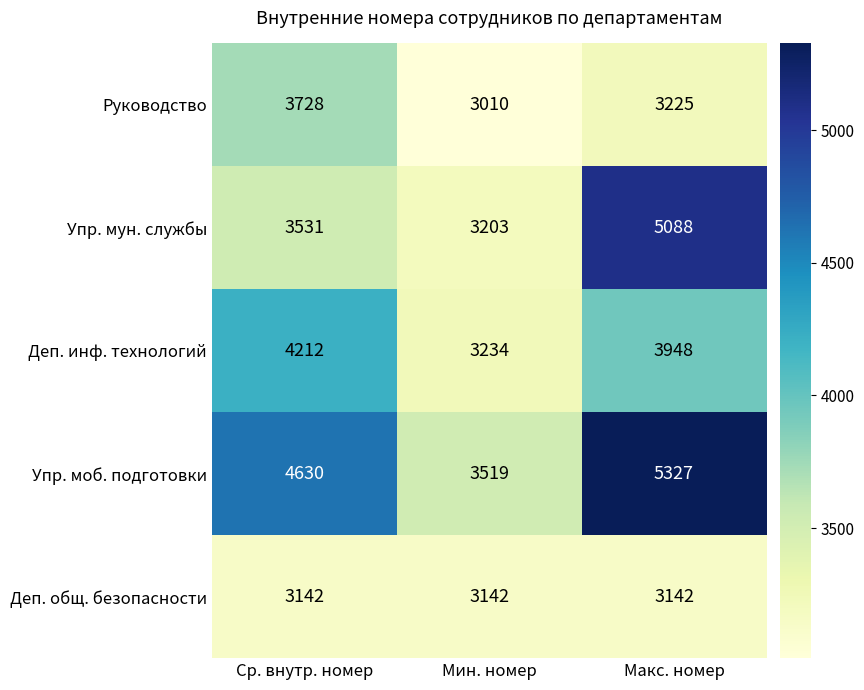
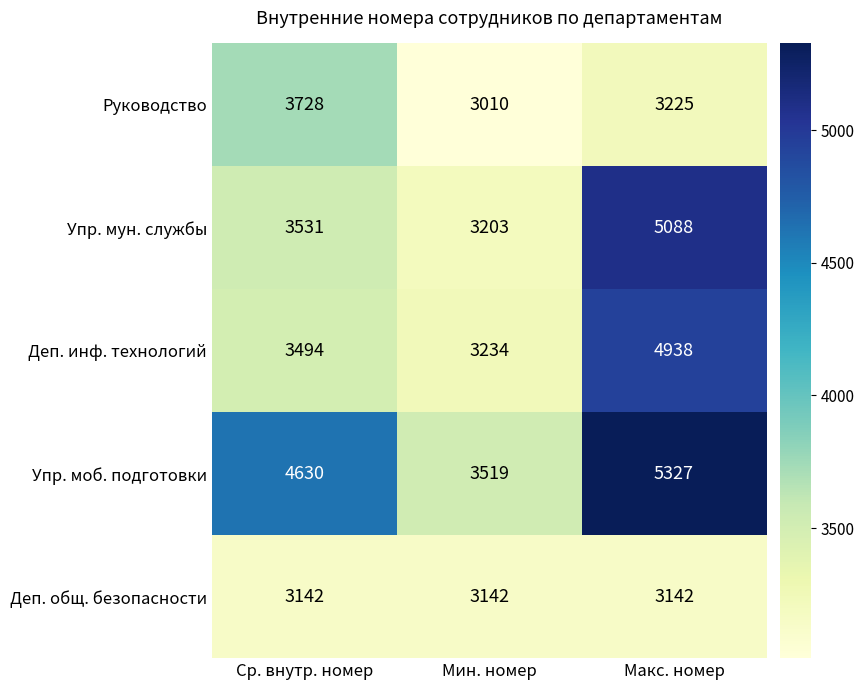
Деп. инф. технологий, Ср. внутр. номер: 4212 -> 3494
Деп. инф. технологий, Макс. номер: 3948 -> 4938
